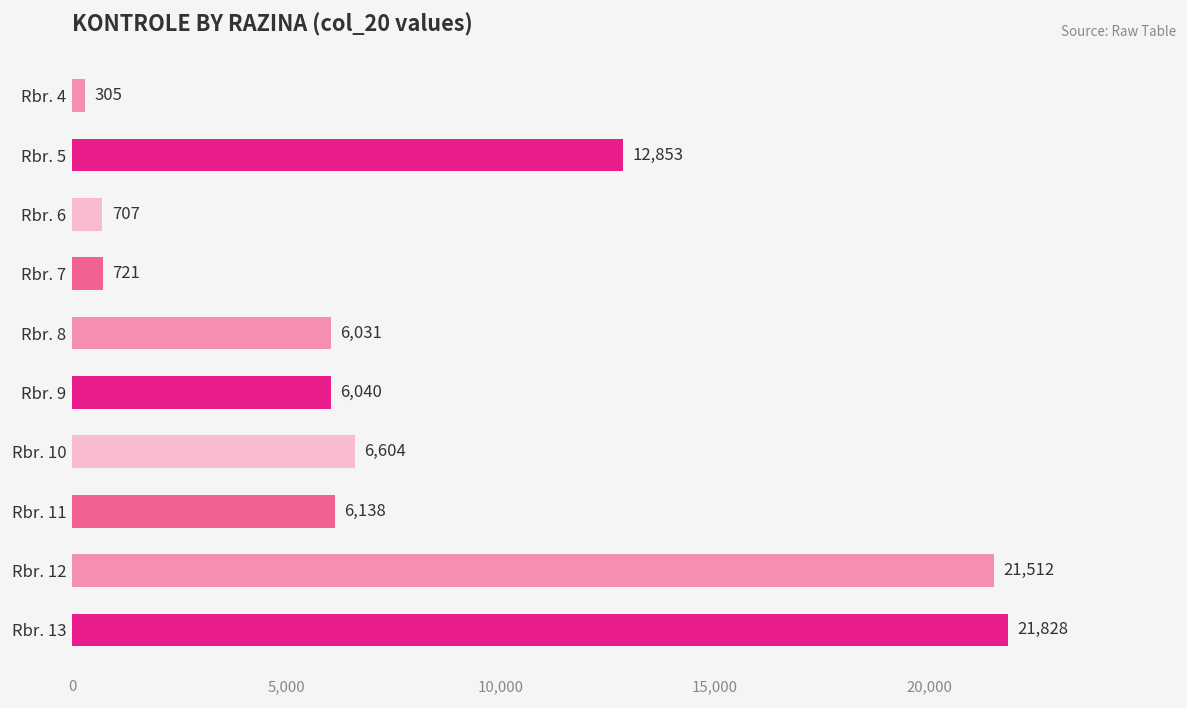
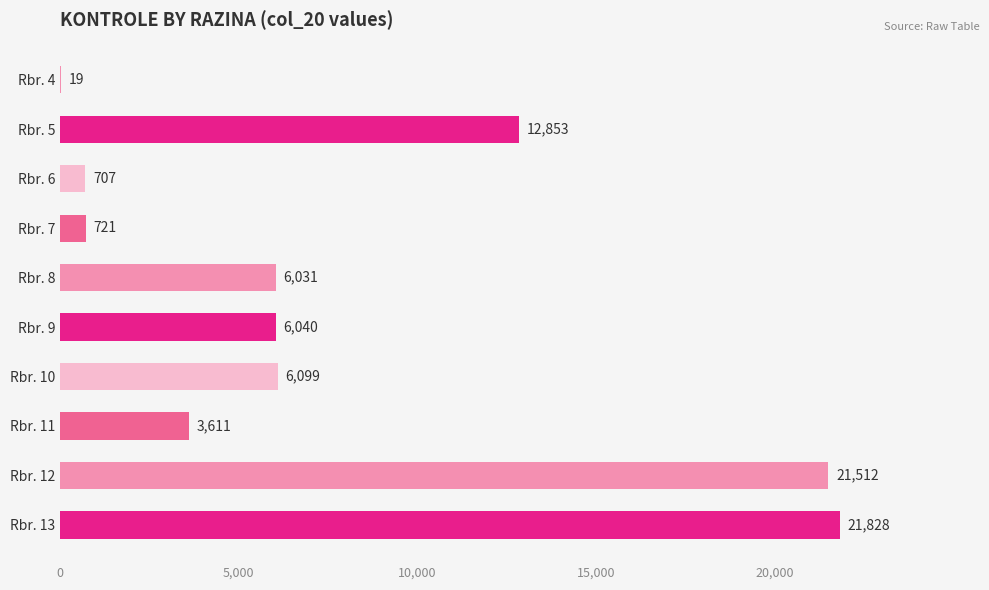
Rbr. 4: 305 -> 19
Rbr. 10: 6,604 -> 6,099
Rbr. 11: 6,138 -> 3,611
